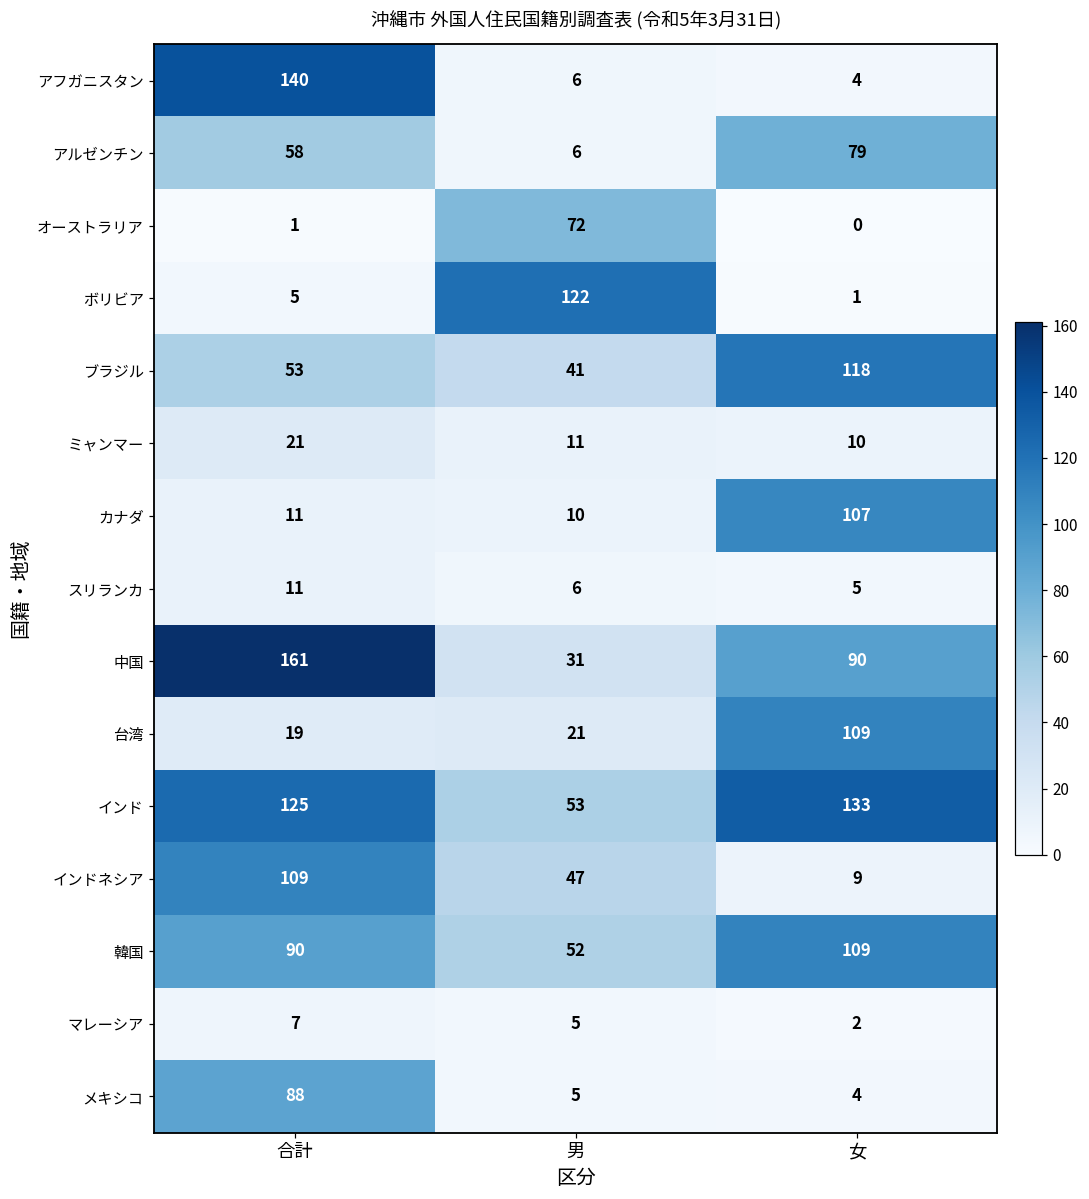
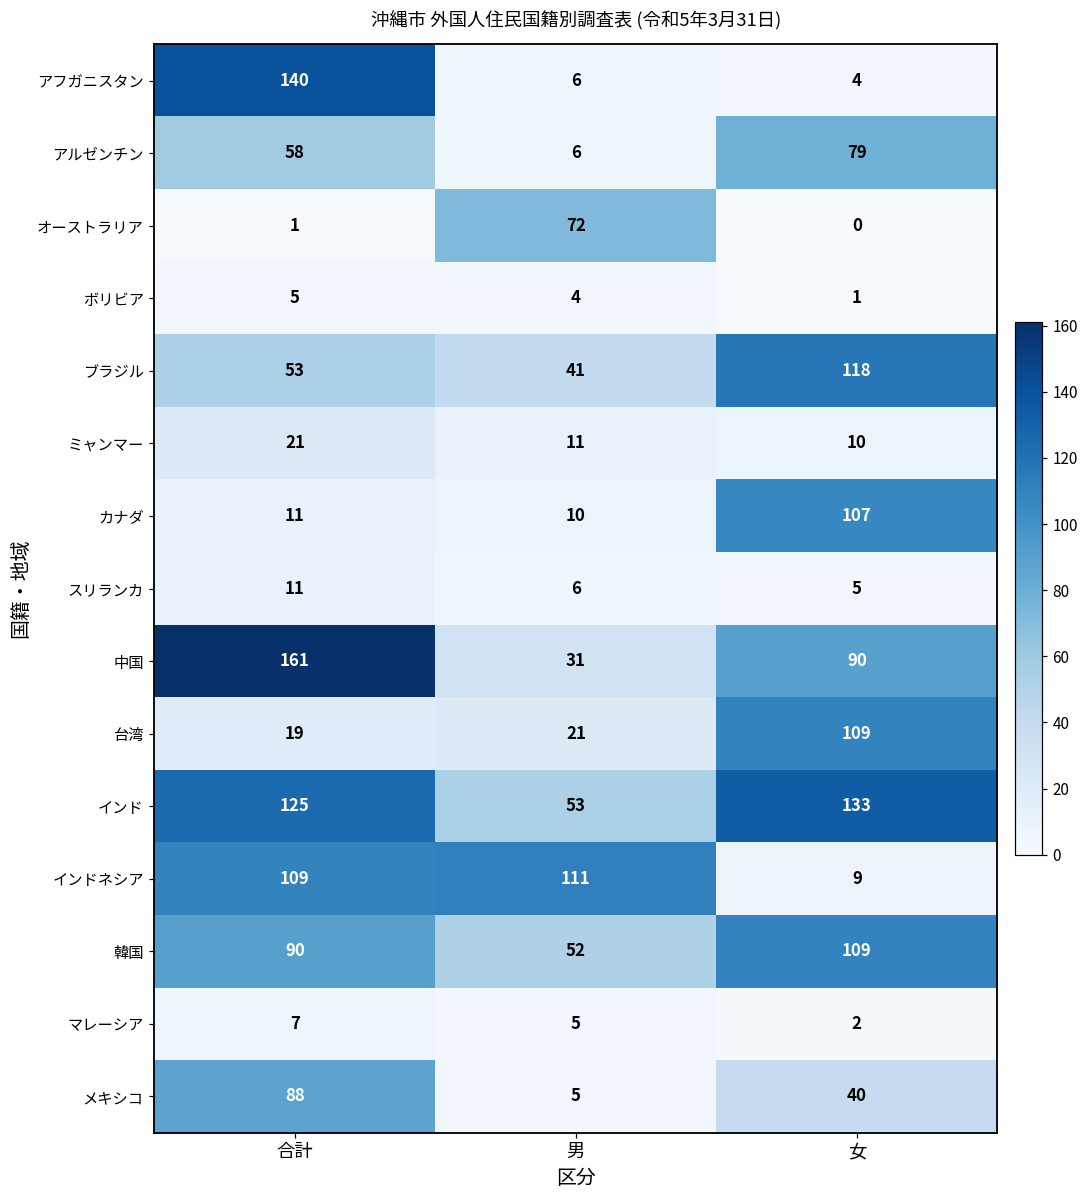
ボリビア, 男: 122 -> 4
インドネシア, 男: 47 -> 111
メキシコ, 女: 4 -> 40
